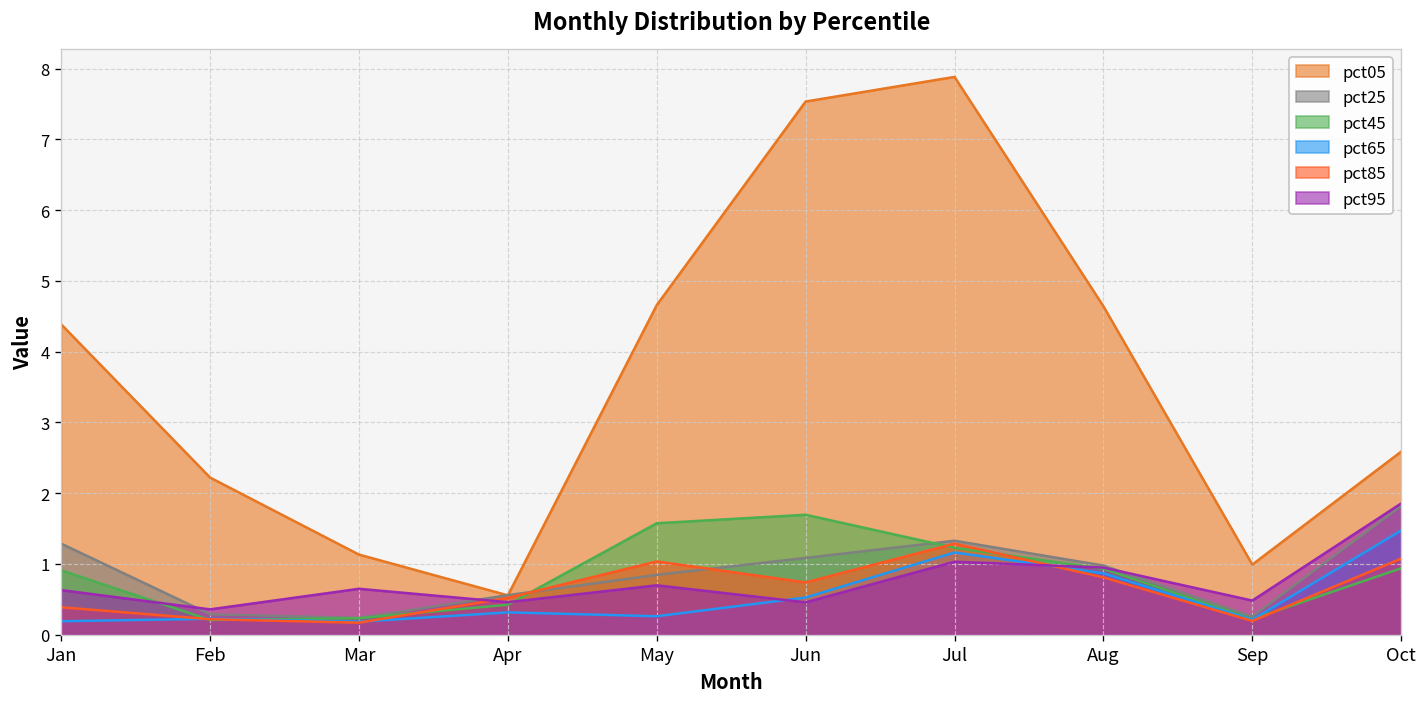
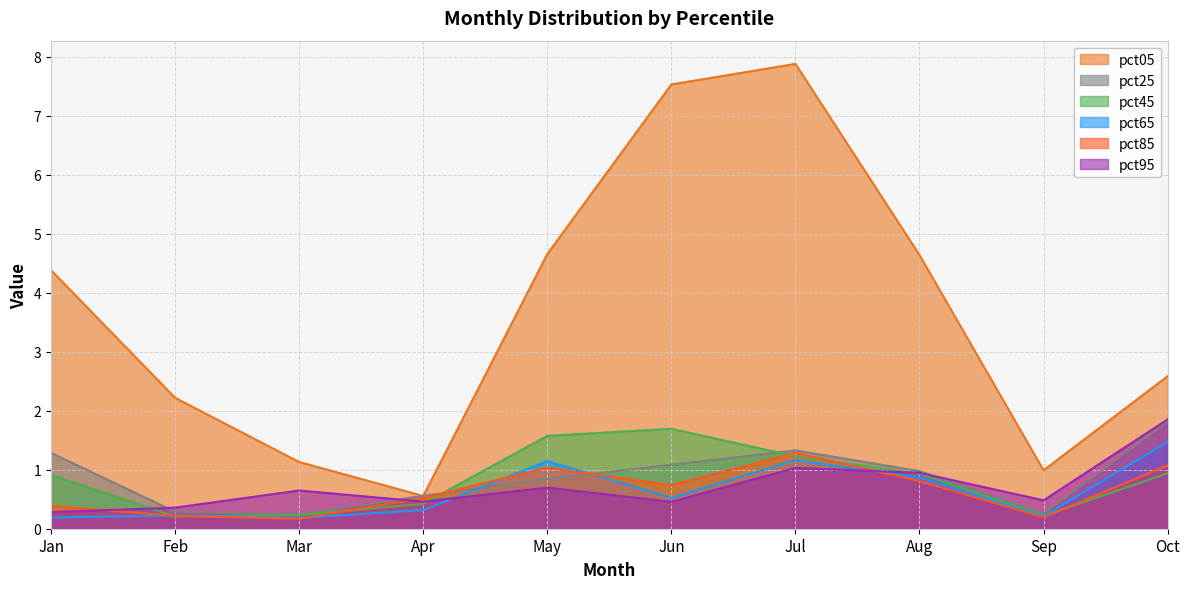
pct95, Jan: 0.6 -> 0.3
pct65, May: 0.3 -> 1.1
